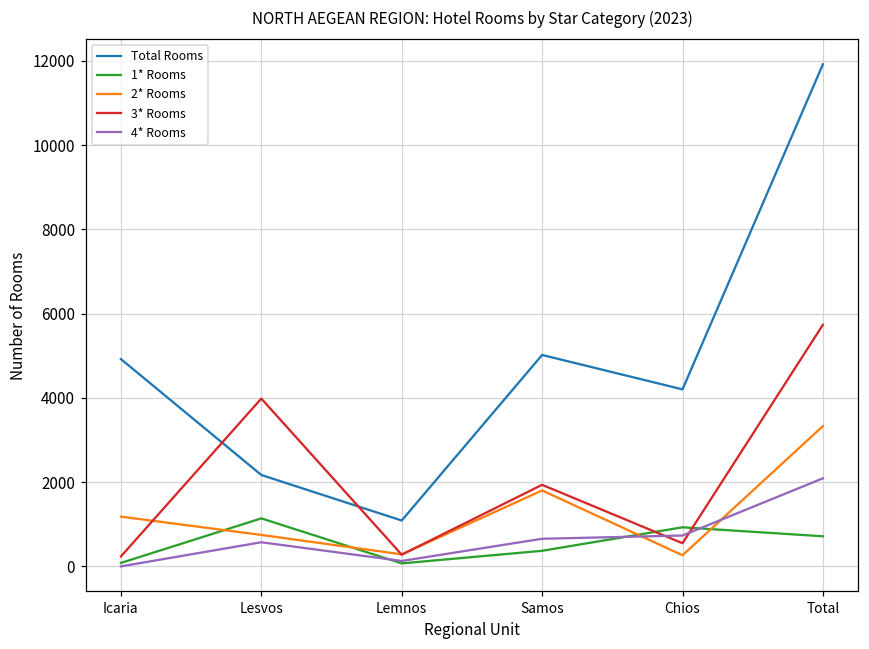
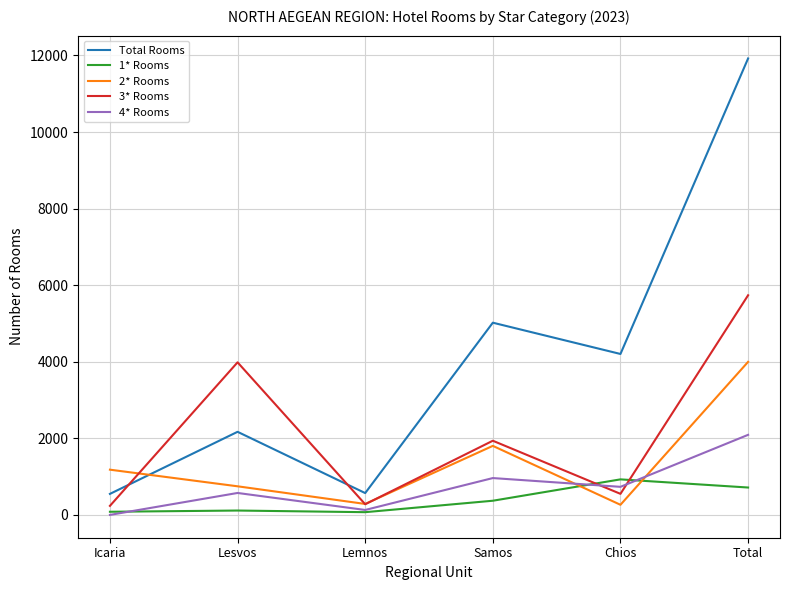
Total Rooms, Icaria: 4900 -> 500
1* Rooms, Lesvos: 1100 -> 100
Total Rooms, Lemnos: 1100 -> 600
4* Rooms, Samos: 700 -> 1000
2* Rooms, Total: 3300 -> 4000
